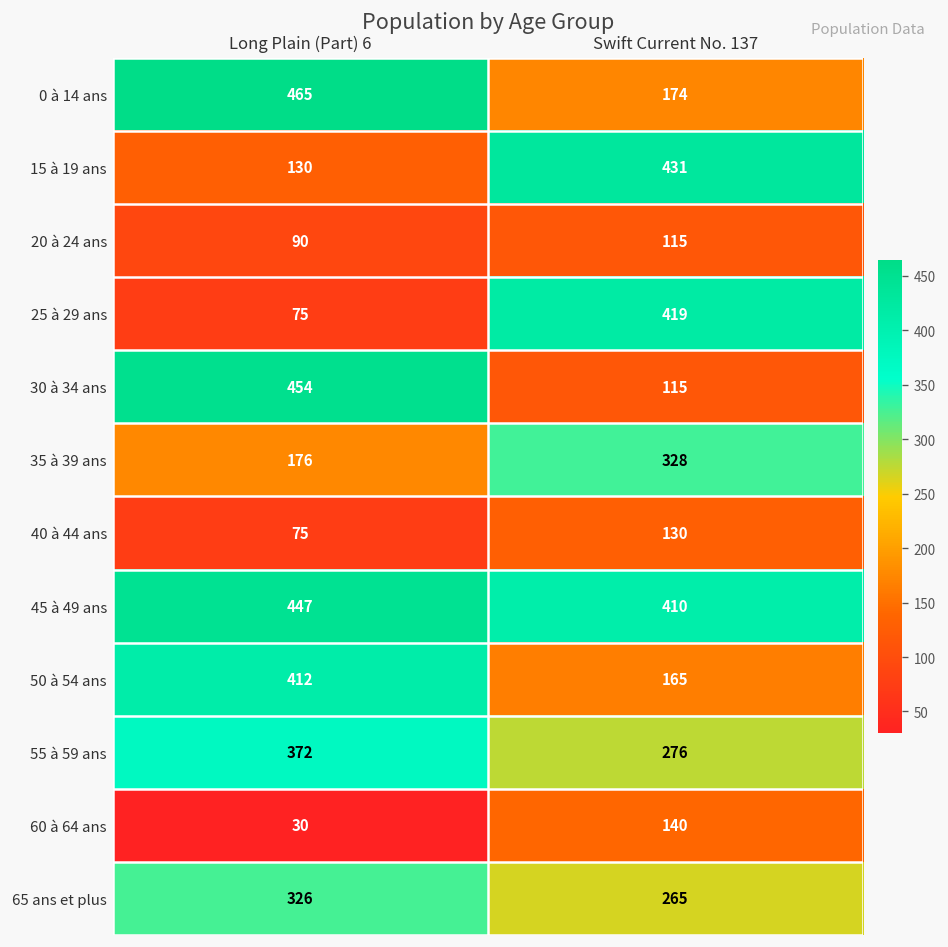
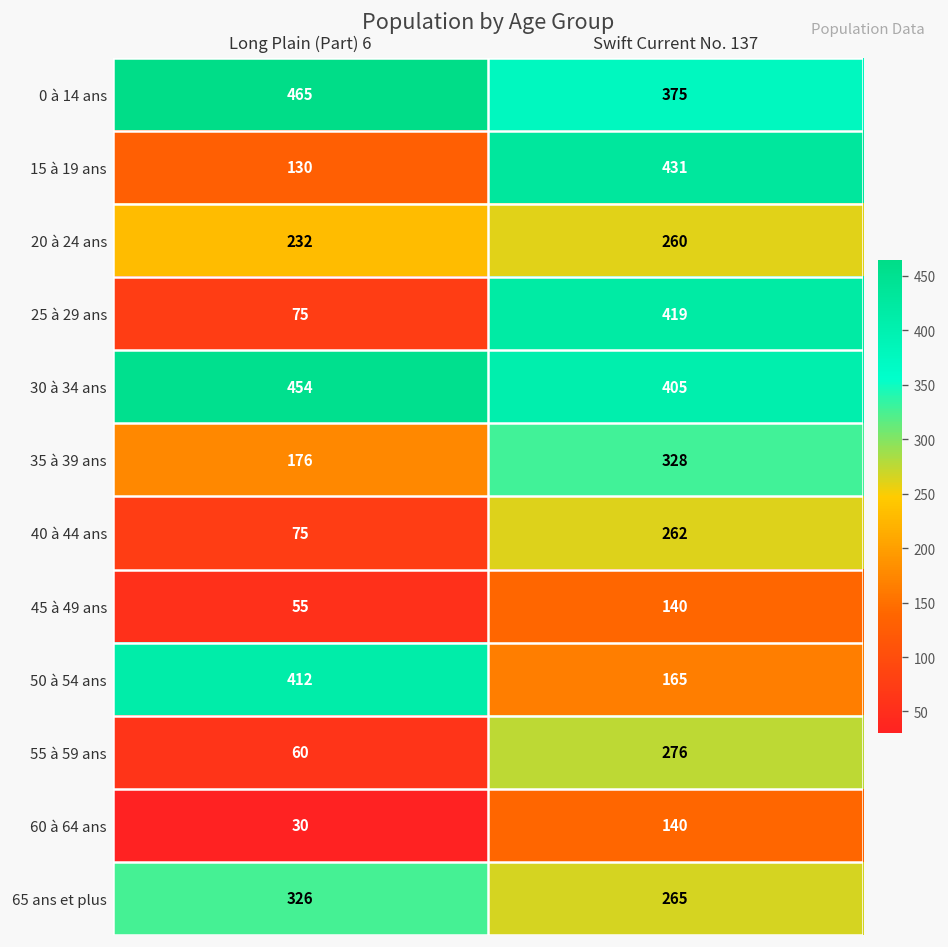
0 à 14 ans, Swift Current No. 137: 174 -> 375
20 à 24 ans, Long Plain (Part) 6: 90 -> 232
20 à 24 ans, Swift Current No. 137: 115 -> 260
30 à 34 ans, Swift Current No. 137: 115 -> 405
40 à 44 ans, Swift Current No. 137: 130 -> 262
45 à 49 ans, Long Plain (Part) 6: 447 -> 55
45 à 49 ans, Swift Current No. 137: 410 -> 140
55 à 59 ans, Long Plain (Part) 6: 372 -> 60
